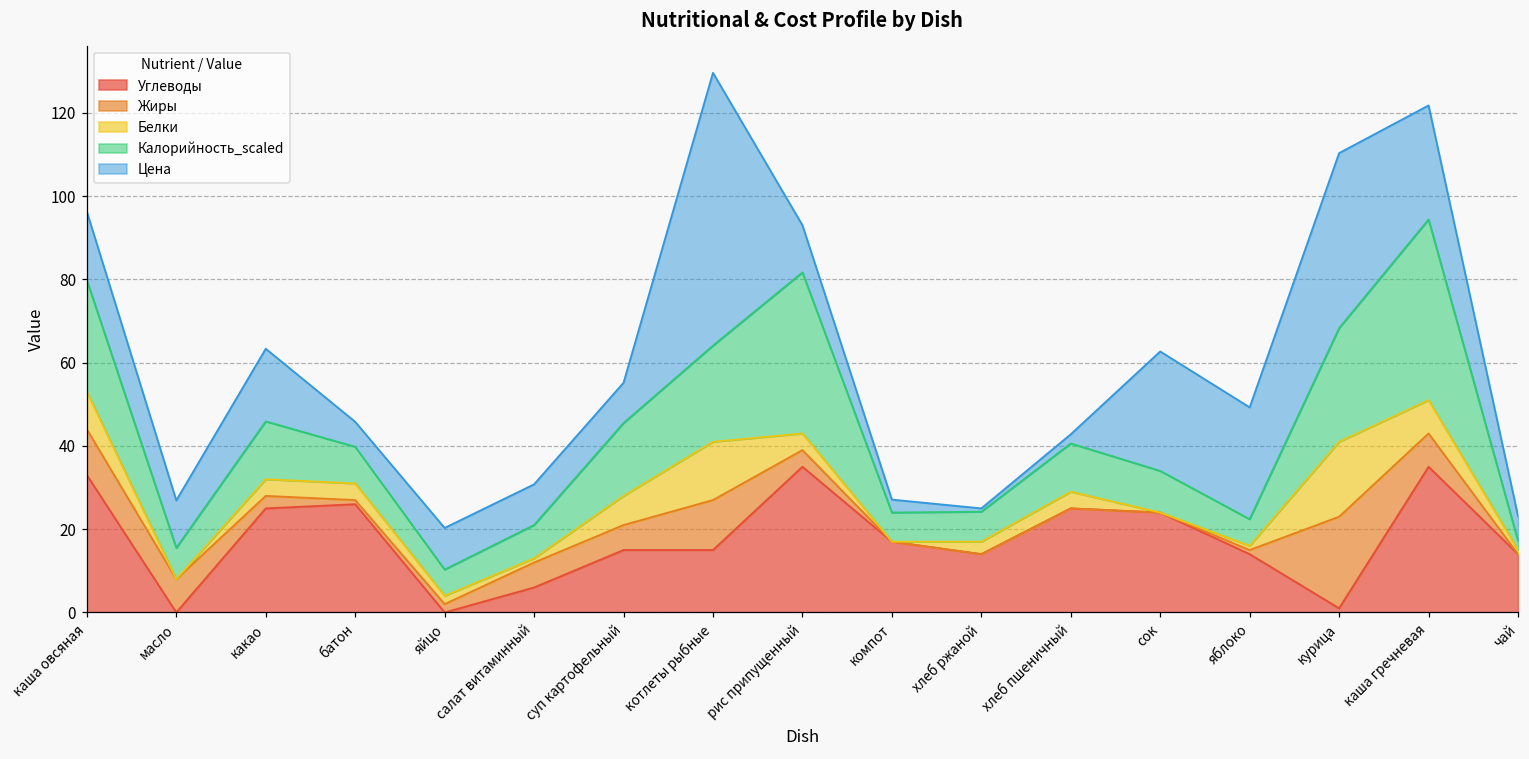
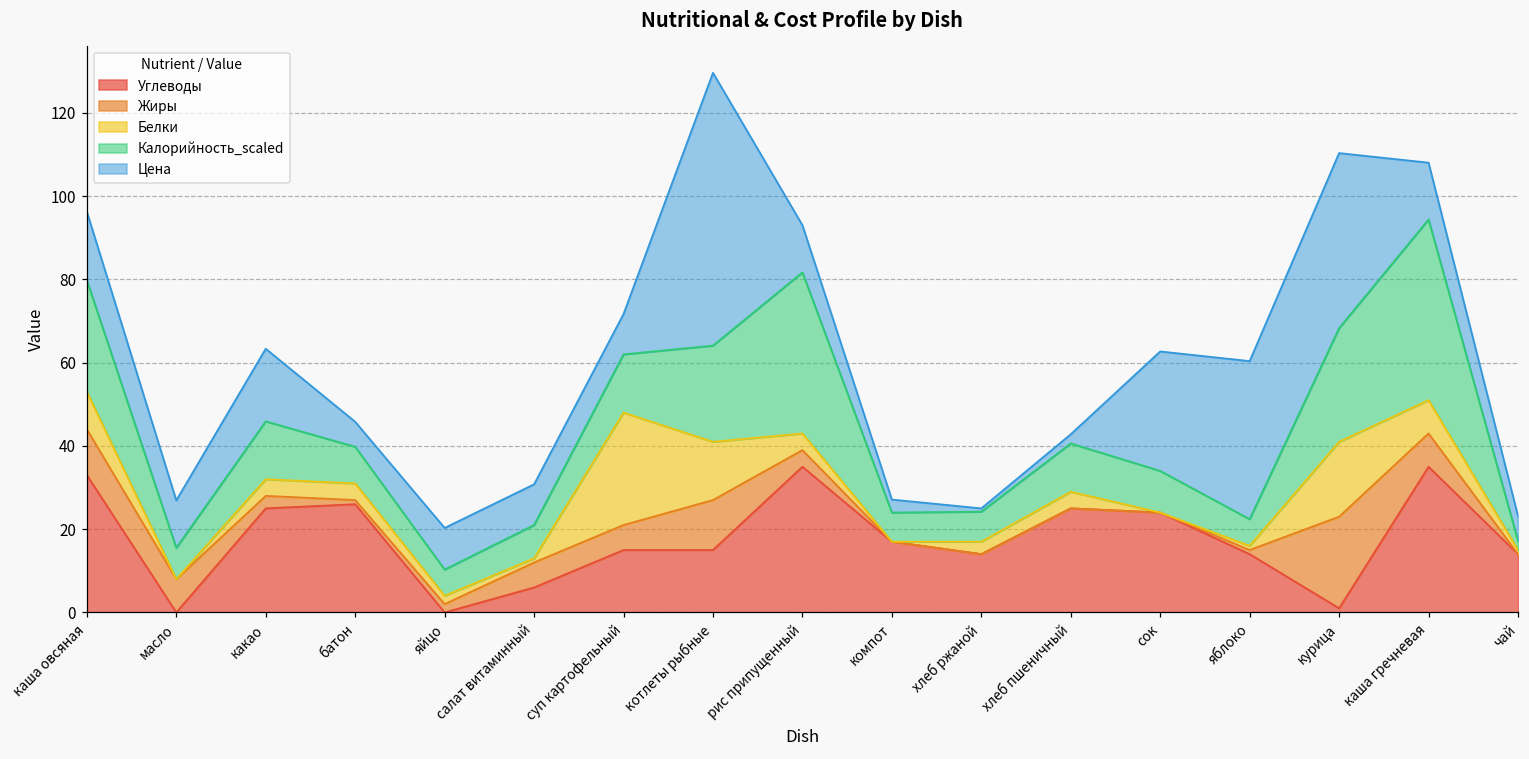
Белки, суп картофельный: 7 -> 27
Калорийность_scaled, суп картофельный: 18 -> 14
Цена, яблоко: 27 -> 38
Цена, каша гречневая: 27 -> 14
